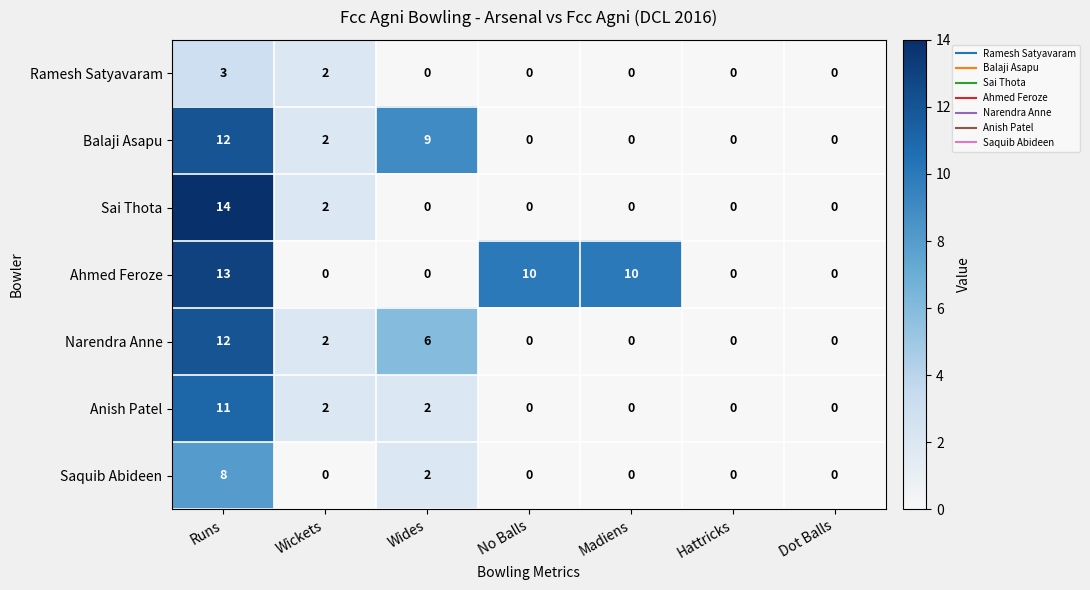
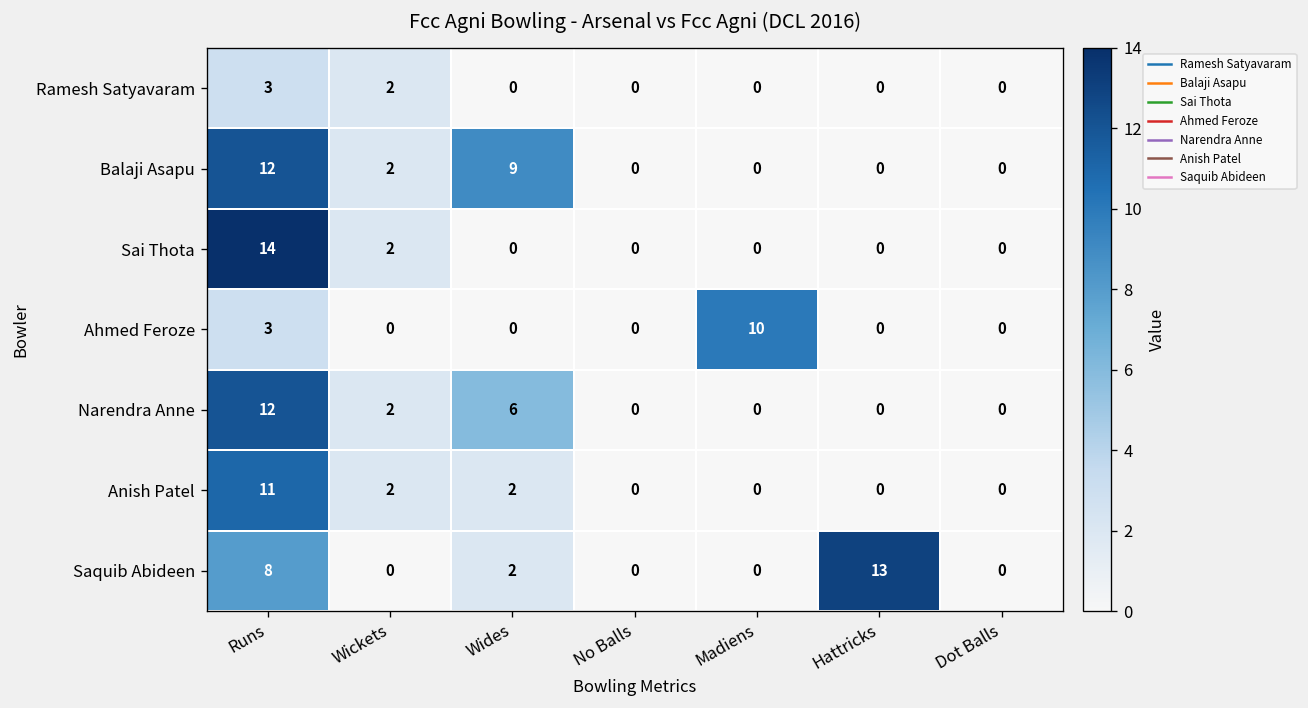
Ahmed Feroze, Runs: 13 -> 3
Ahmed Feroze, No Balls: 10 -> 0
Saquib Abideen, Hattricks: 0 -> 13
